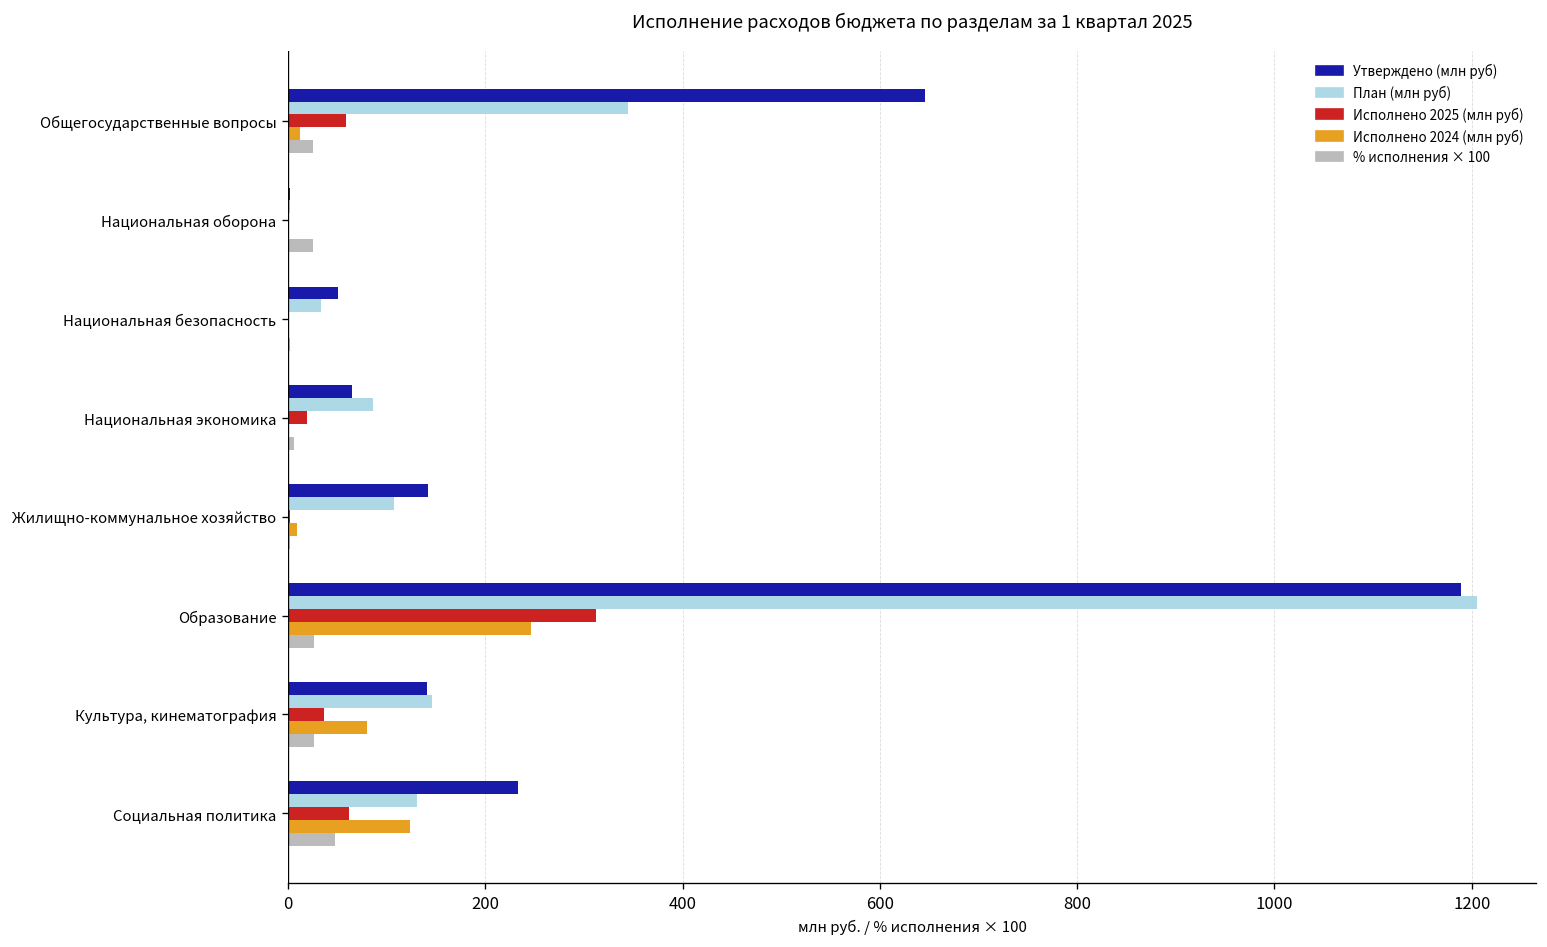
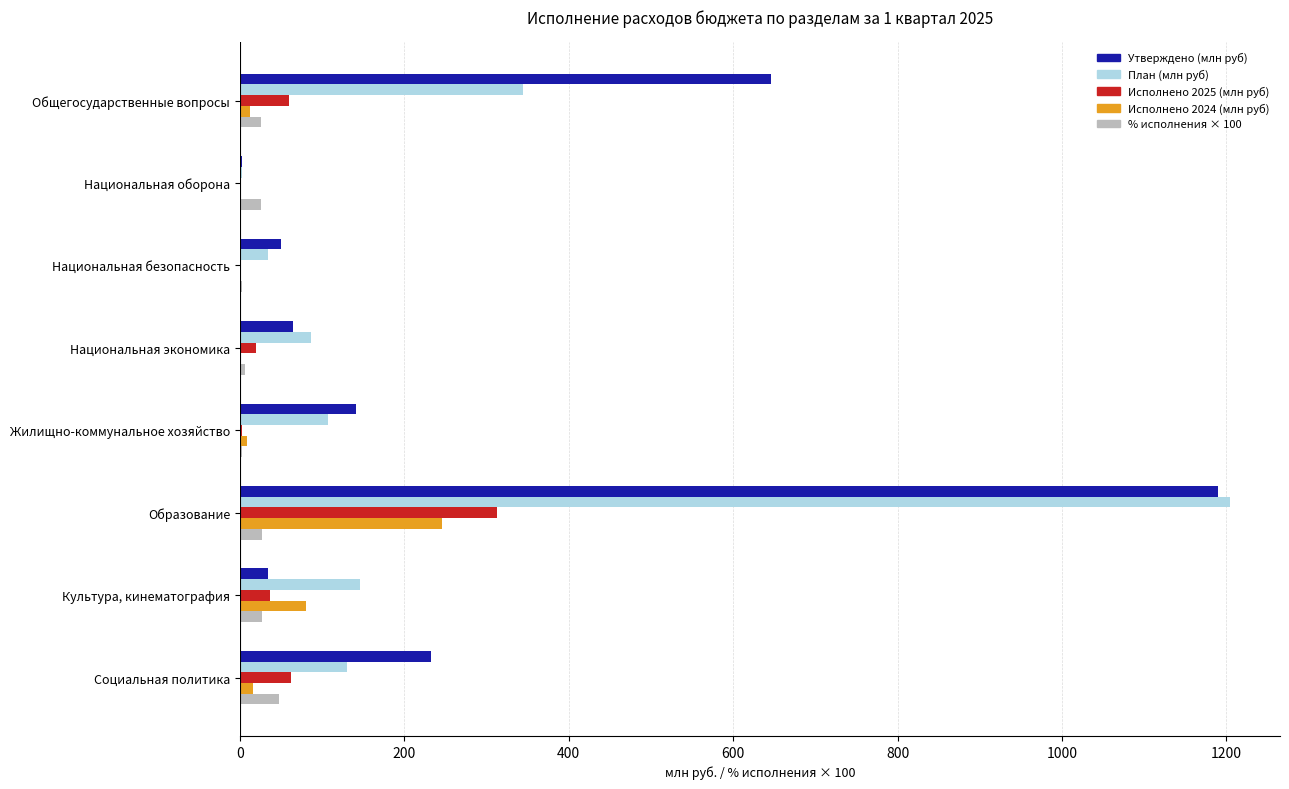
Утверждено (млн руб), Культура, кинематография: 140 -> 30
Исполнено 2024 (млн руб), Социальная политика: 120 -> 20
